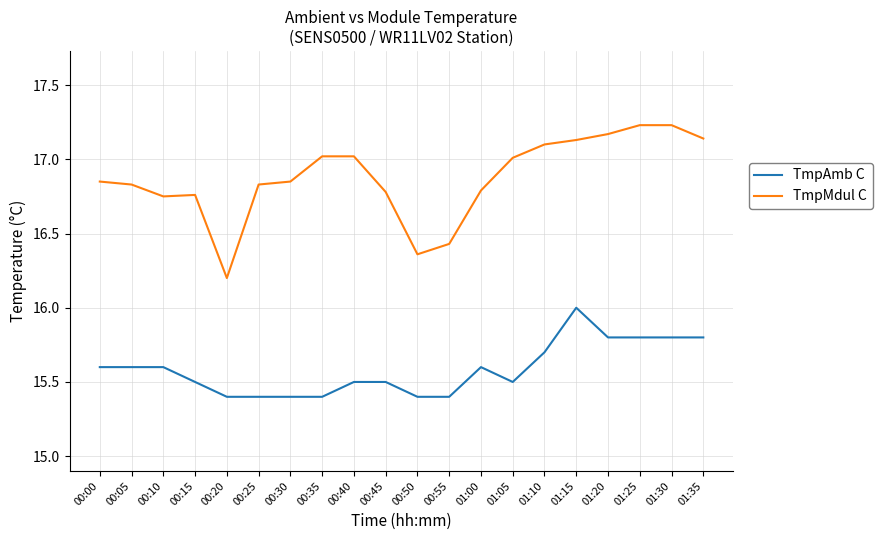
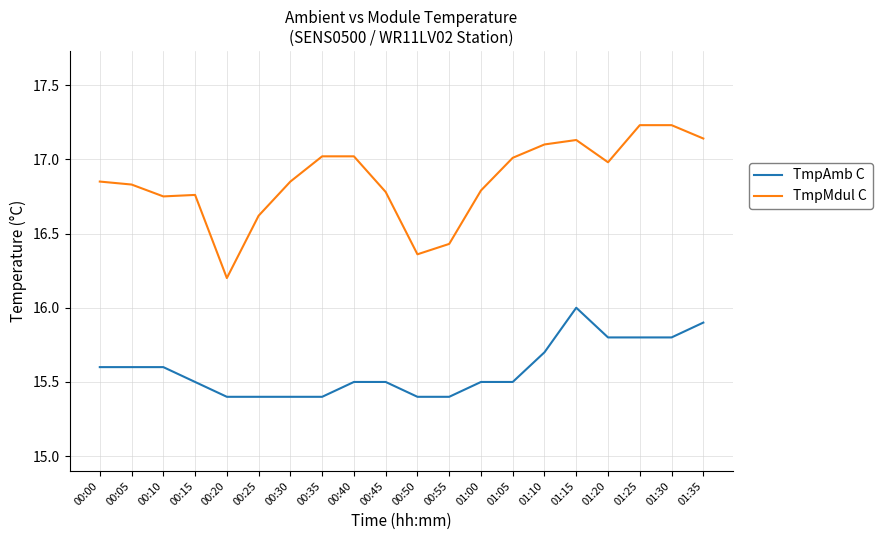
TmpMdul C, 00:25: 16.83 -> 16.62
TmpAmb C, 01:00: 15.6 -> 15.5
TmpMdul C, 01:20: 17.17 -> 16.98
TmpAmb C, 01:35: 15.8 -> 15.9
